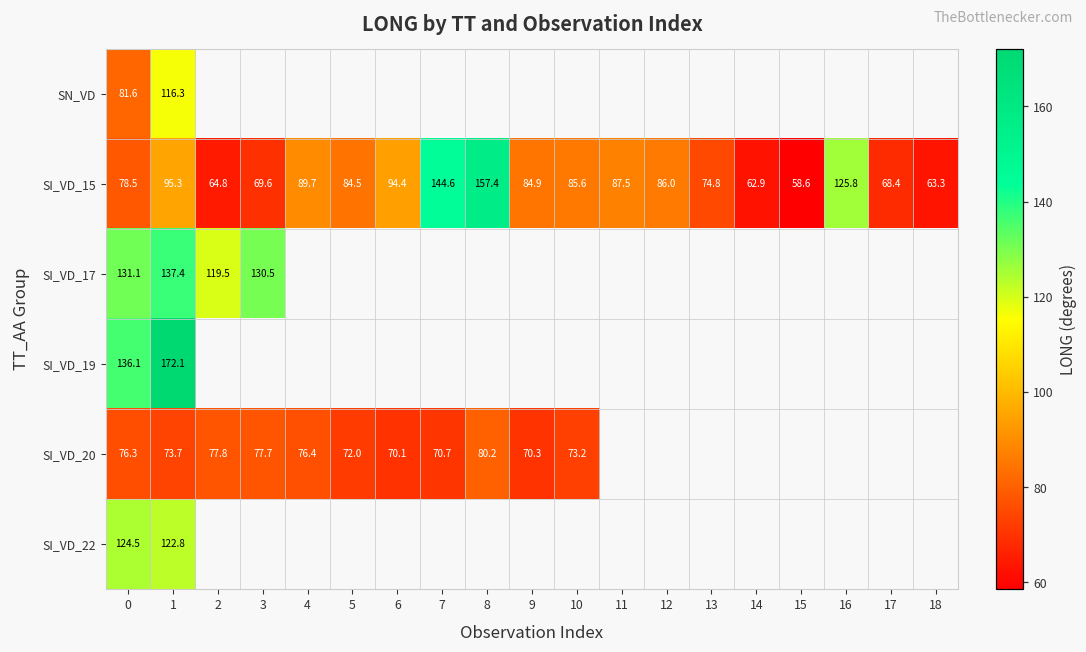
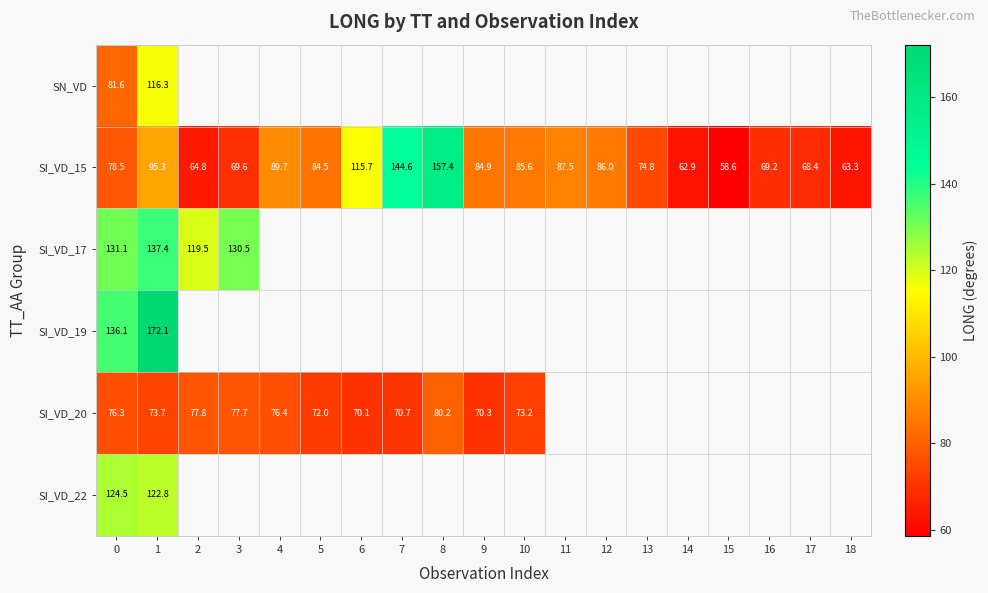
SI_VD_15, 6: 94.4 -> 115.7
SI_VD_15, 16: 125.8 -> 69.2
